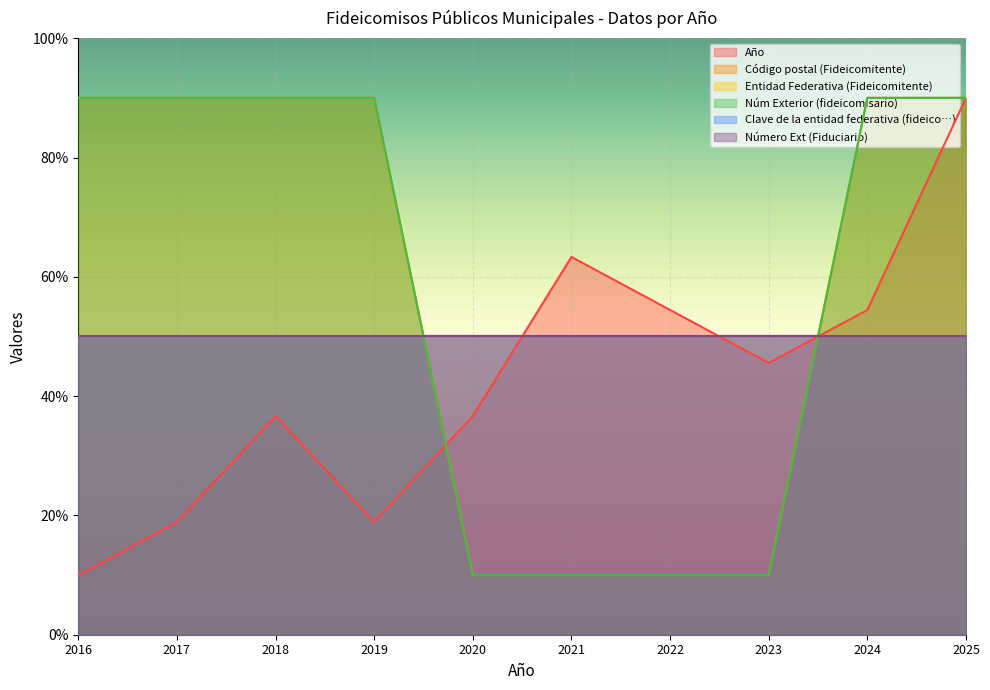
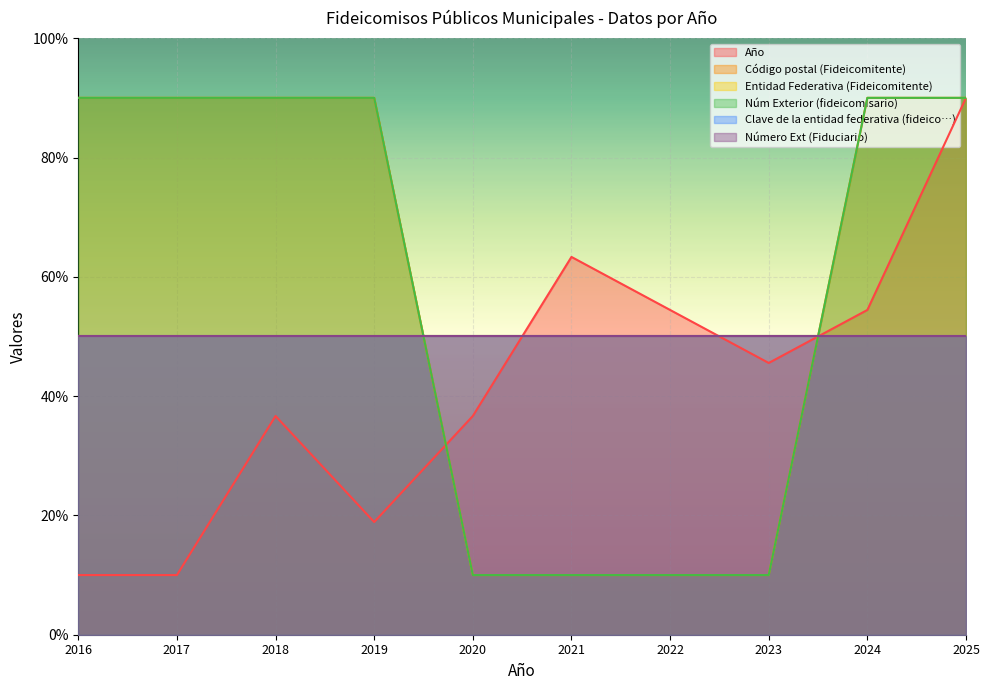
Año, 2017: 19% -> 10%
